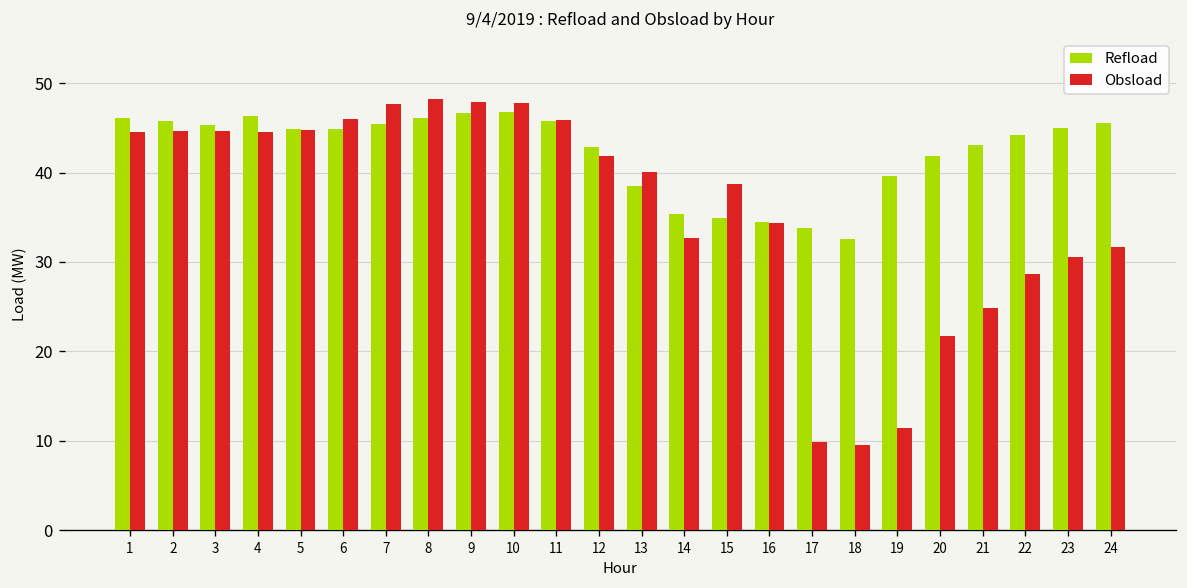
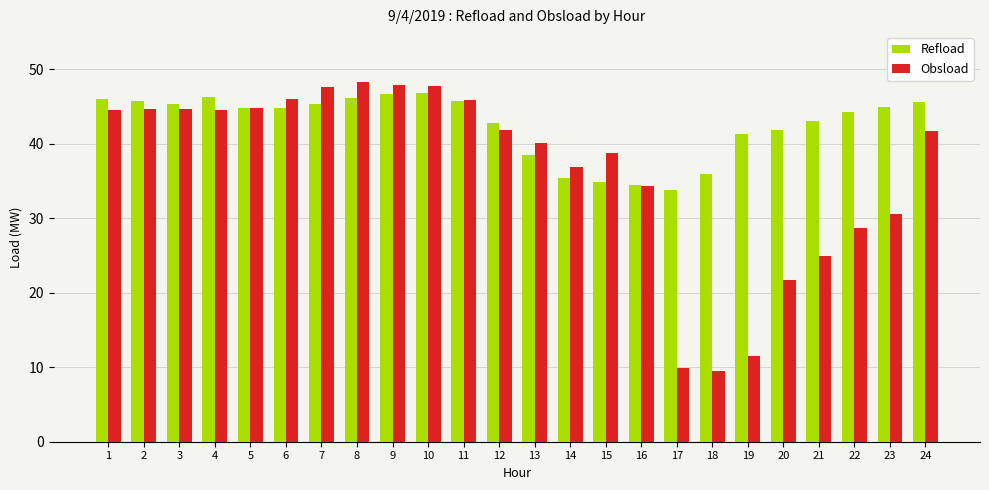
Obsload, 14: 33 -> 37
Refload, 18: 33 -> 36
Refload, 19: 40 -> 41
Obsload, 24: 32 -> 42
